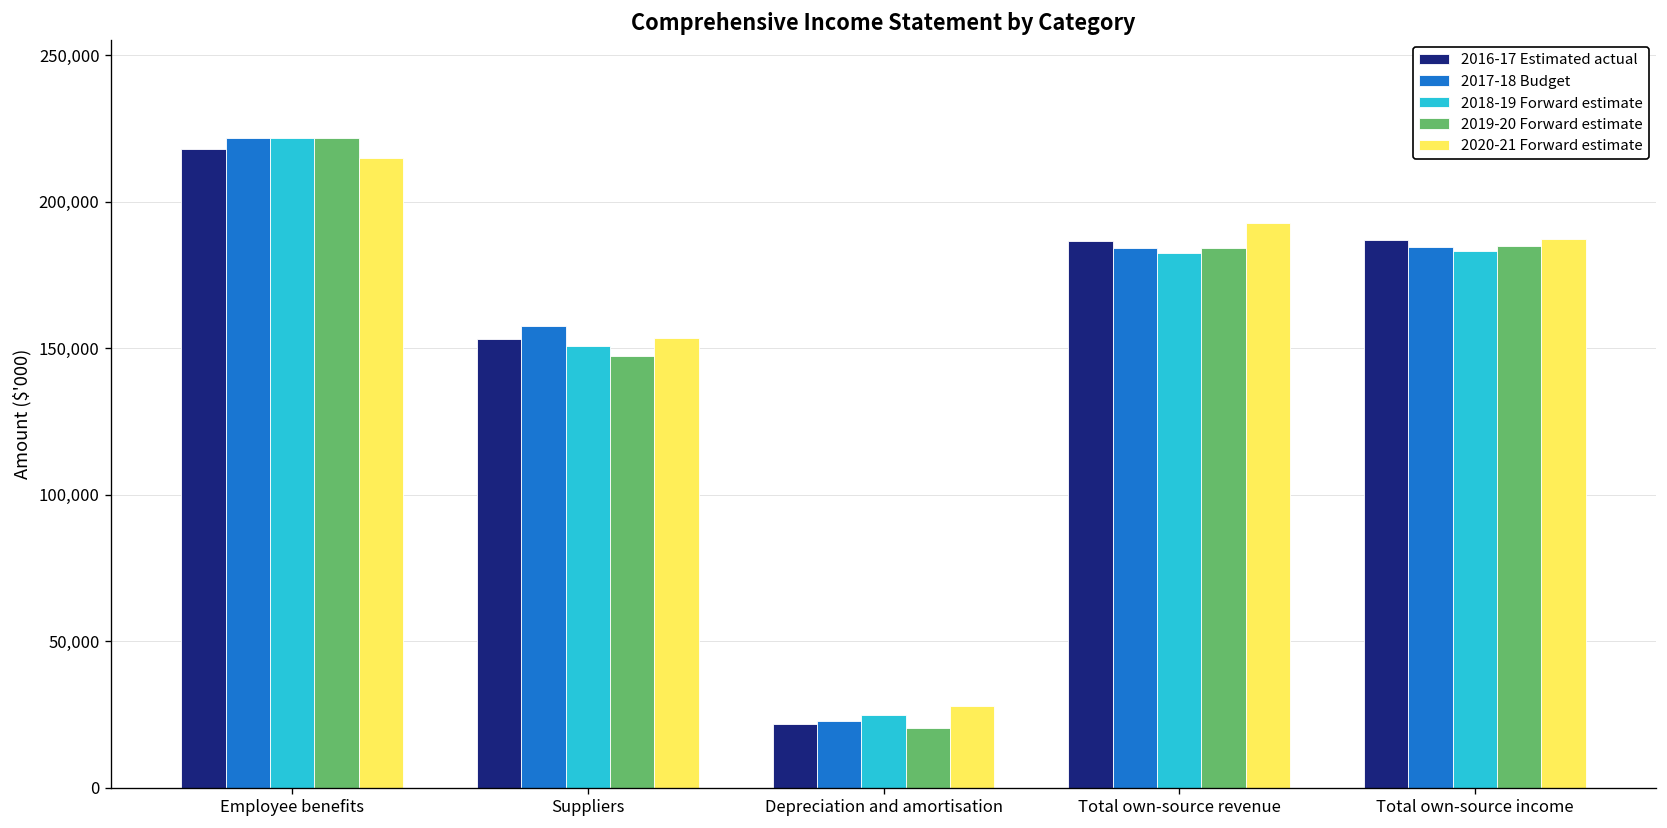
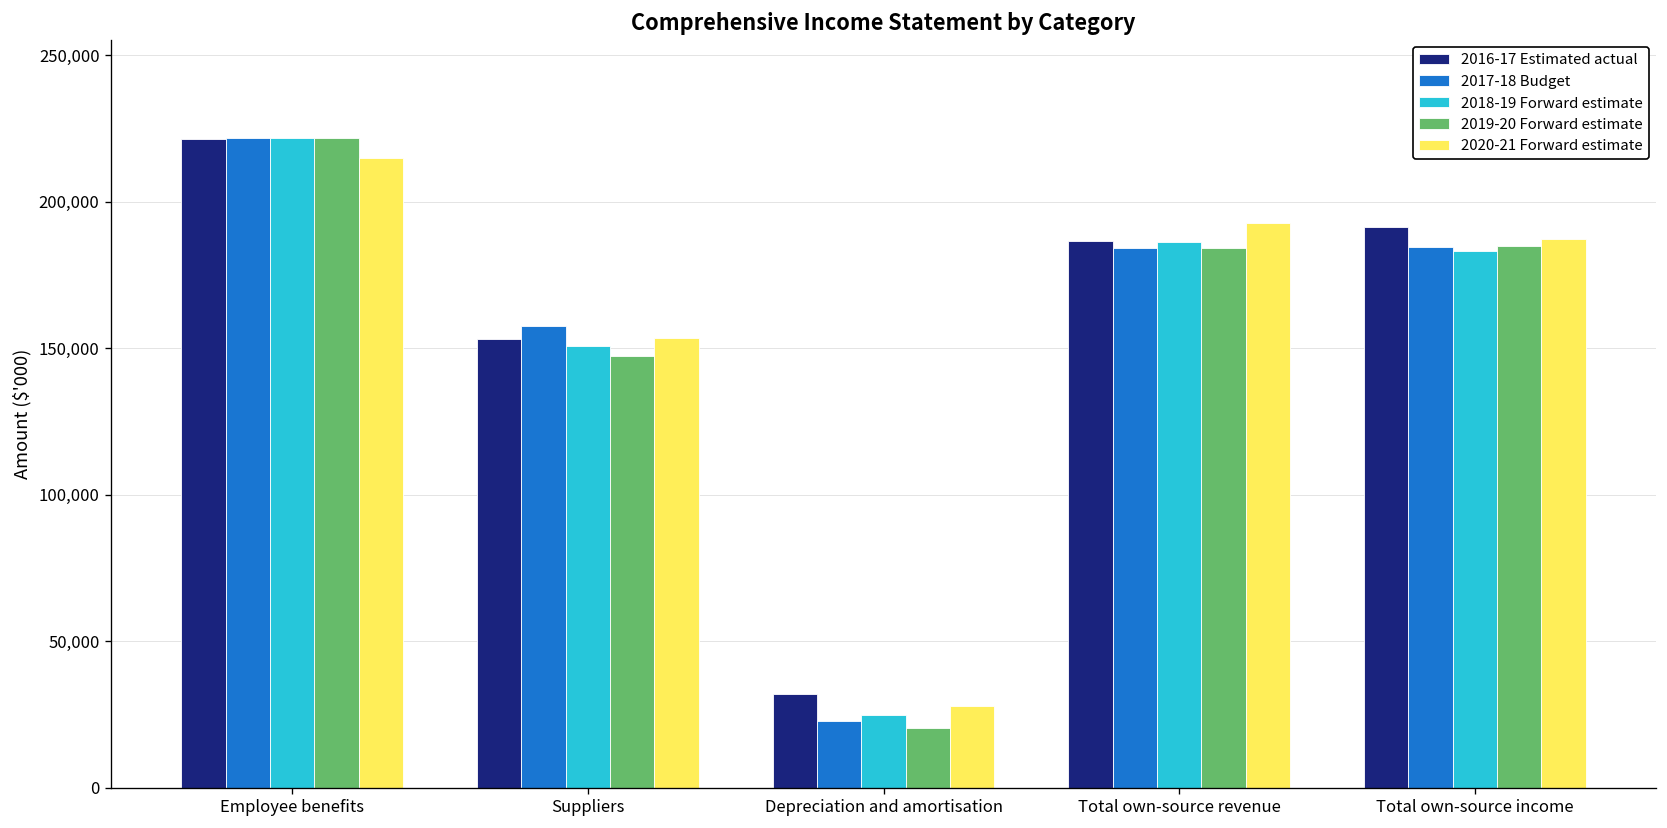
2016-17 Estimated actual, Employee benefits: 218,000 -> 221,000
2016-17 Estimated actual, Depreciation and amortisation: 22,000 -> 32,000
2018-19 Forward estimate, Total own-source revenue: 183,000 -> 186,000
2016-17 Estimated actual, Total own-source income: 187,000 -> 191,000
